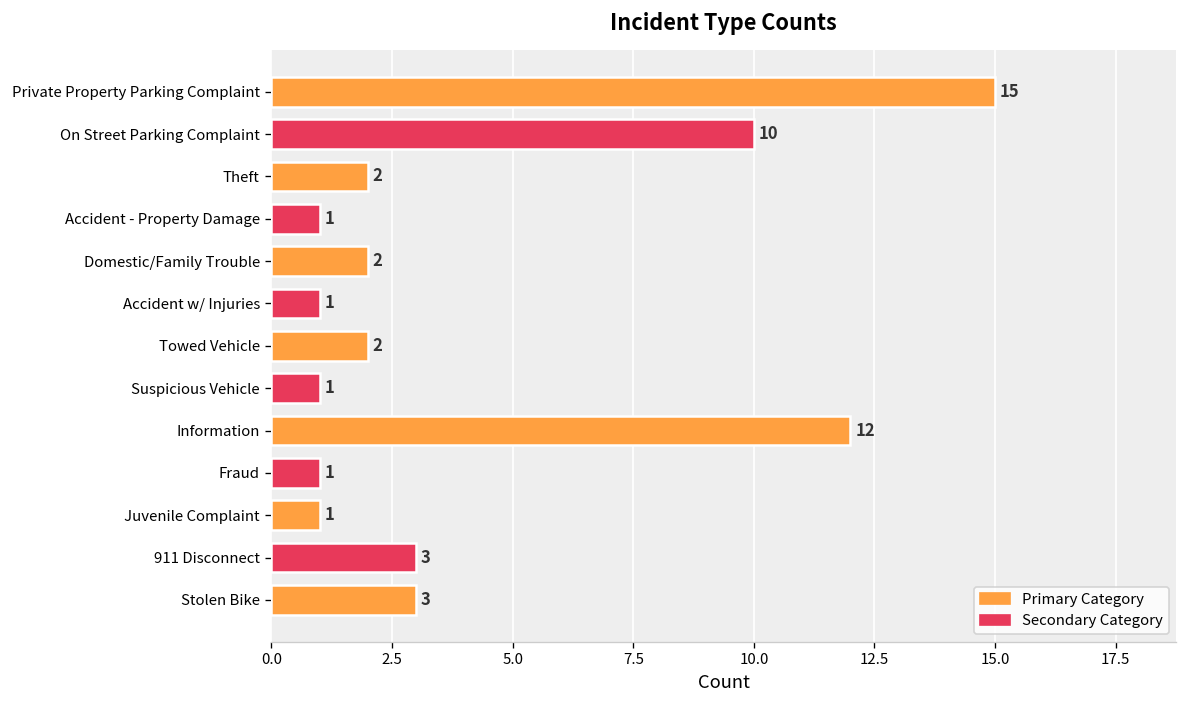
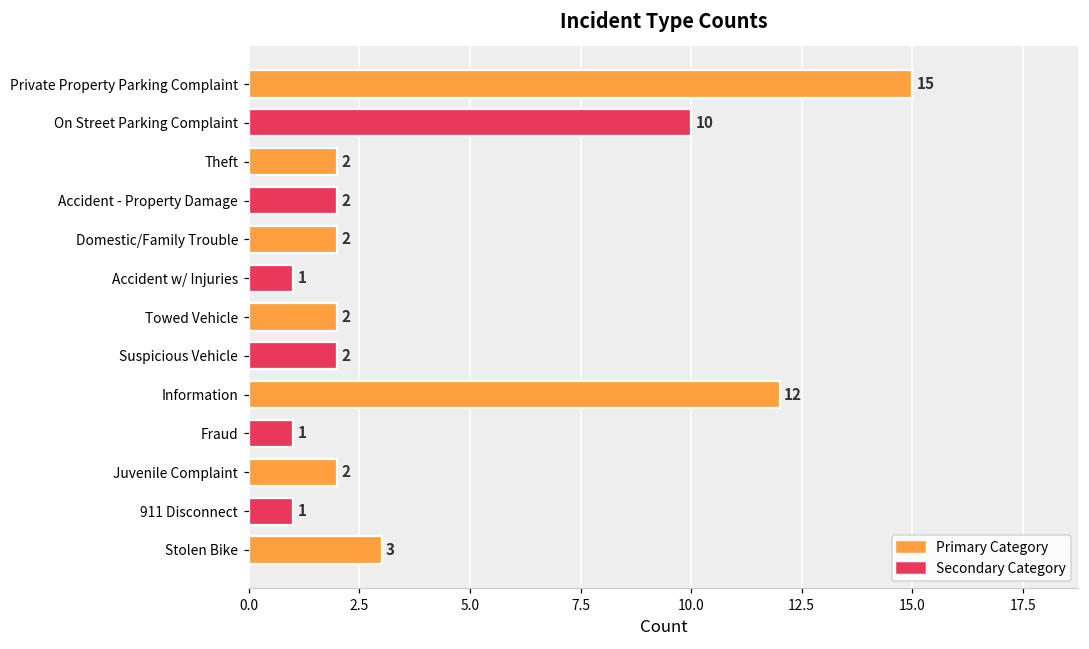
Accident - Property Damage: 1 -> 2
Suspicious Vehicle: 1 -> 2
Juvenile Complaint: 1 -> 2
911 Disconnect: 3 -> 1
